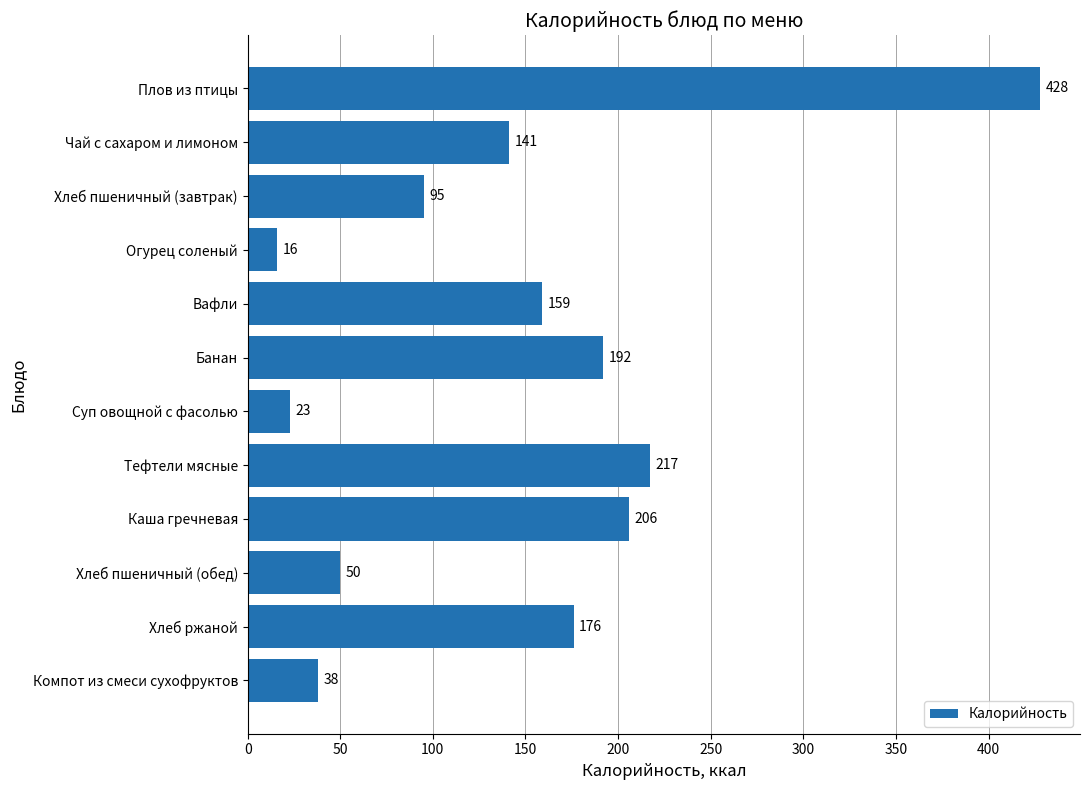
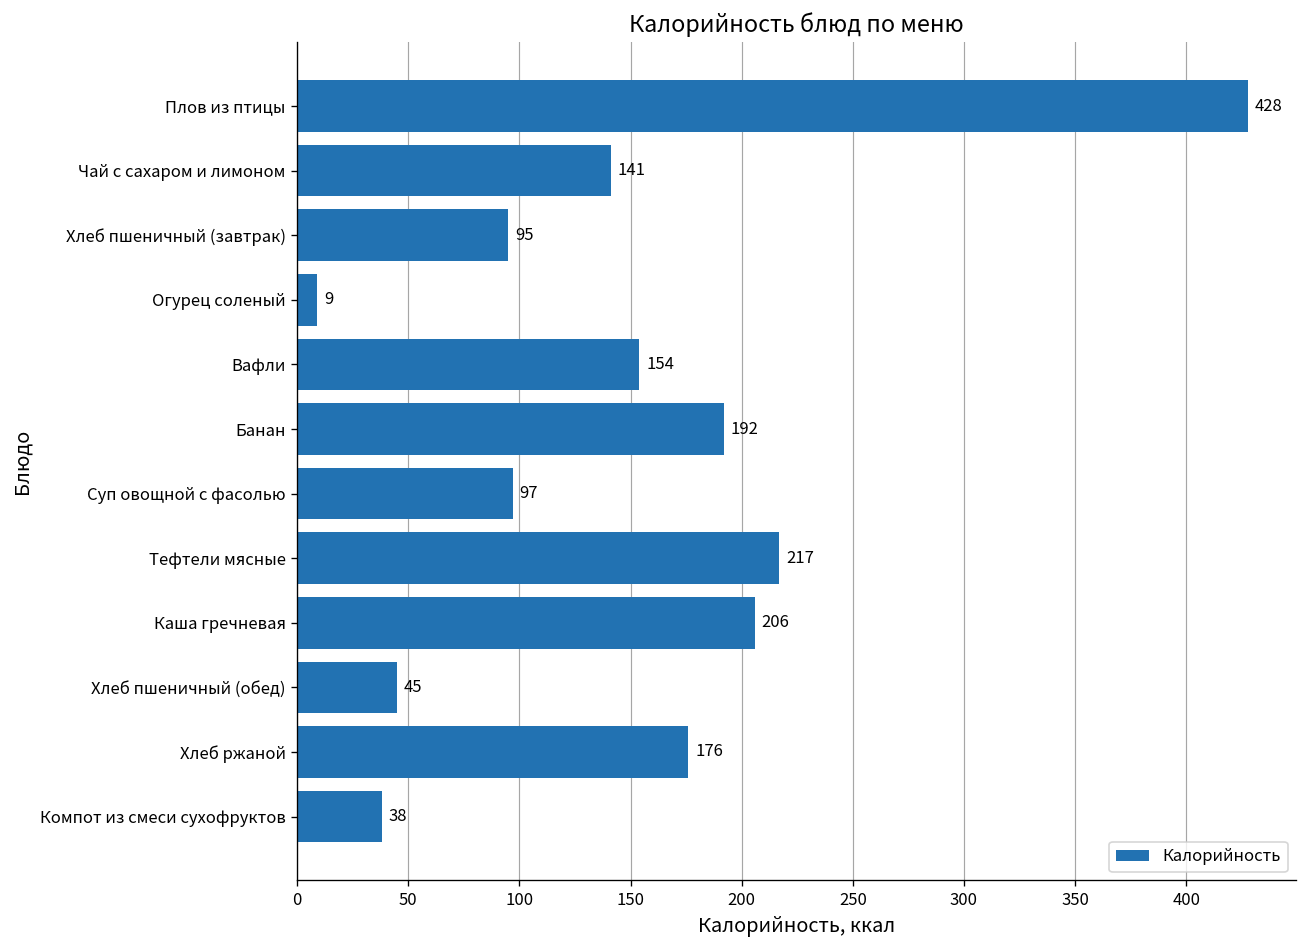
Огурец соленый: 16 -> 9
Вафли: 159 -> 154
Суп овощной с фасолью: 23 -> 97
Хлеб пшеничный (обед): 50 -> 45
